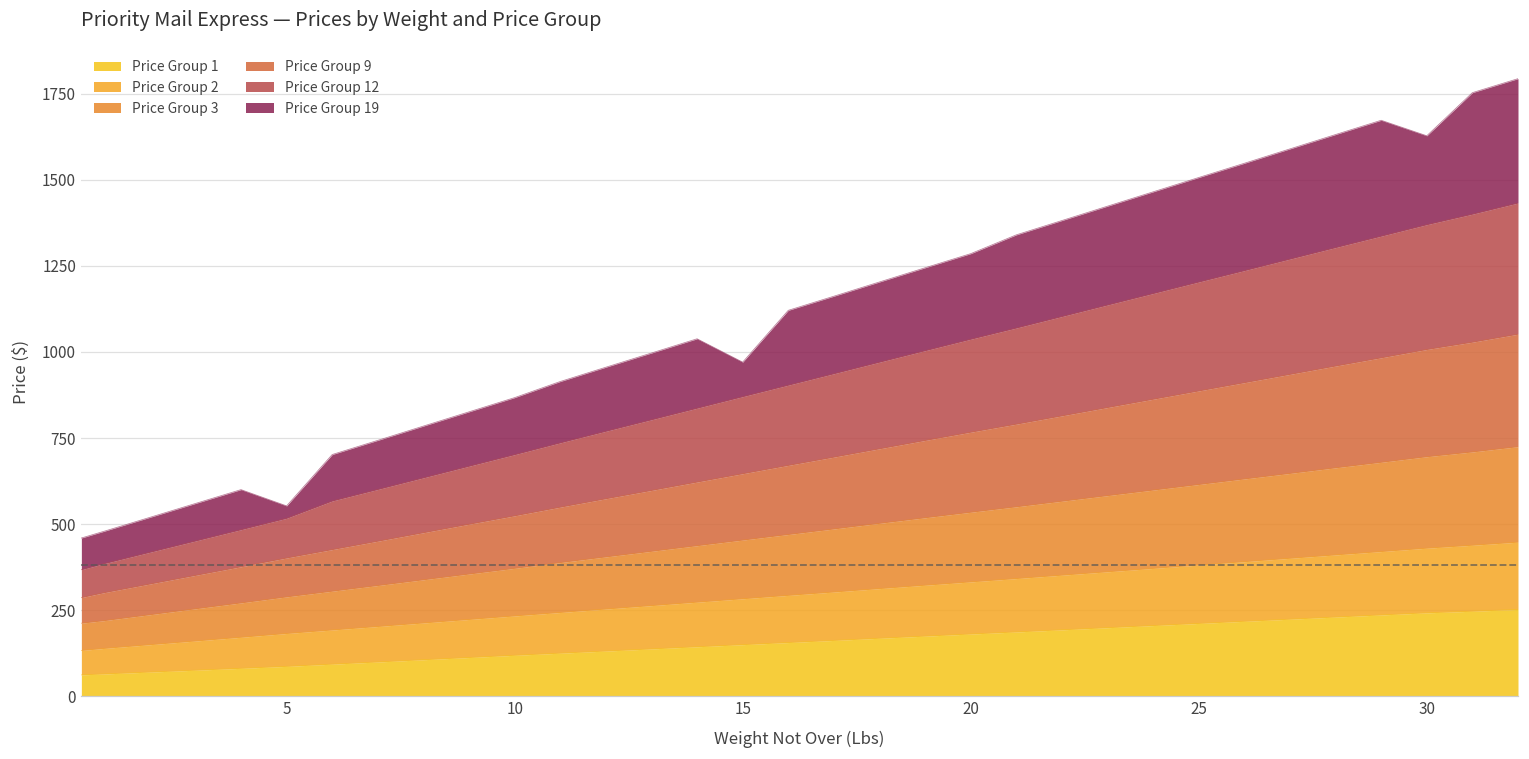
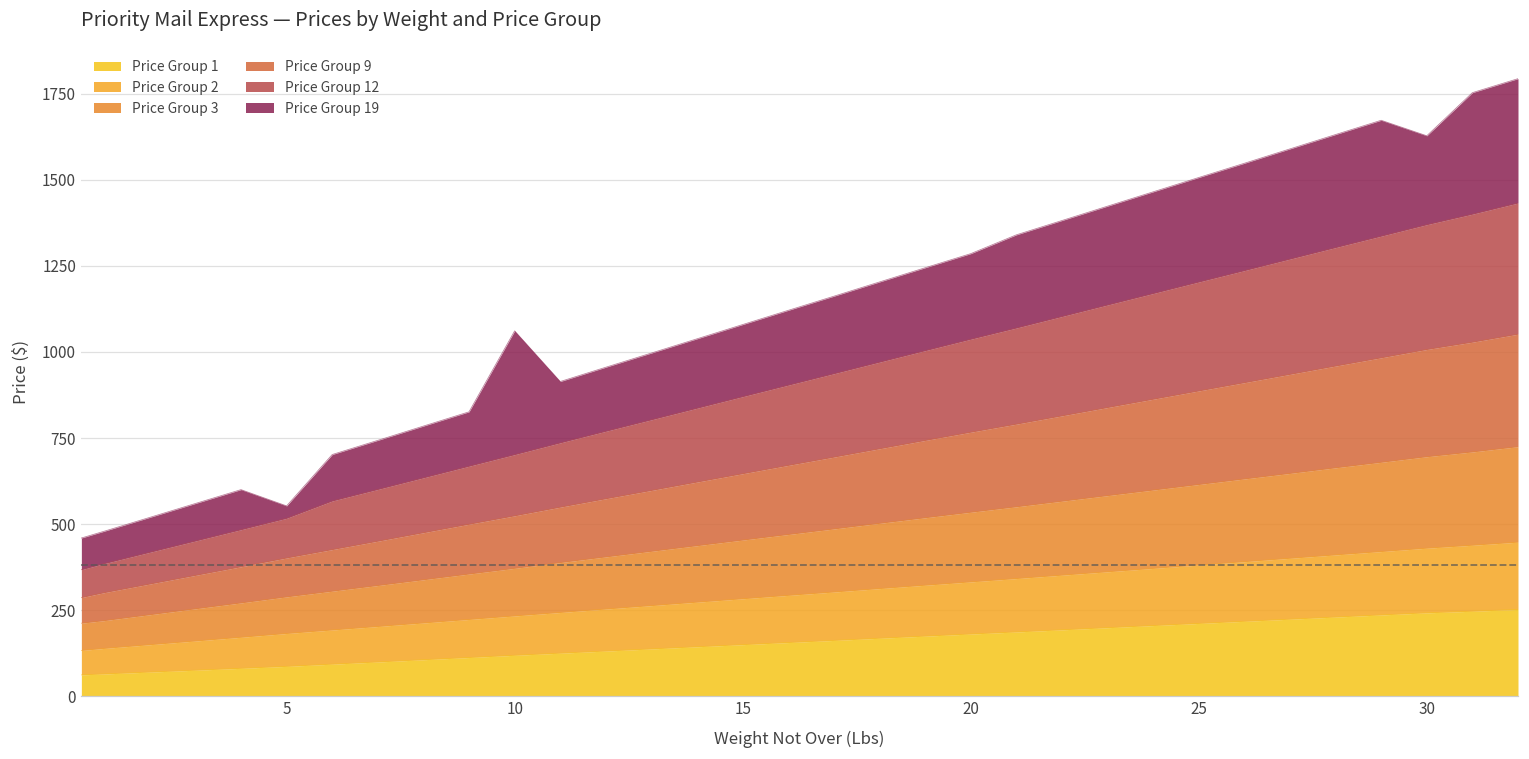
Price Group 19, 10: 170 -> 360
Price Group 19, 15: 100 -> 210
